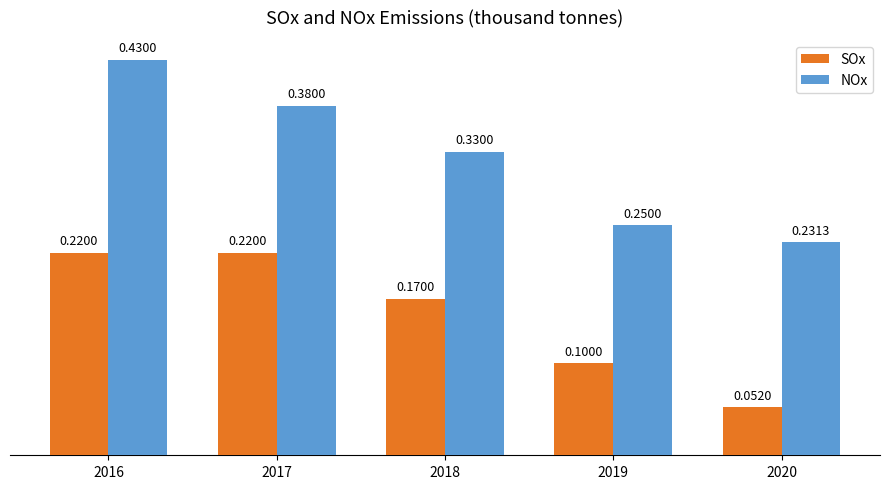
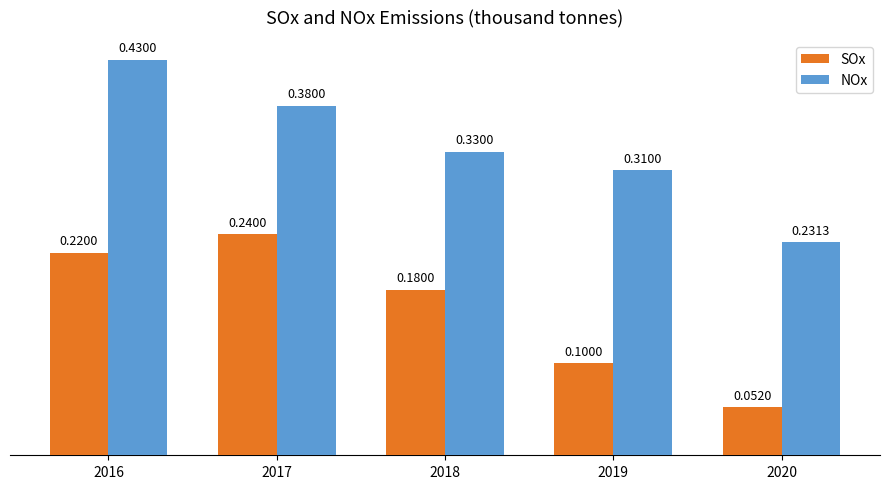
SOx, 2017: 0.2200 -> 0.2400
SOx, 2018: 0.1700 -> 0.1800
NOx, 2019: 0.2500 -> 0.3100
